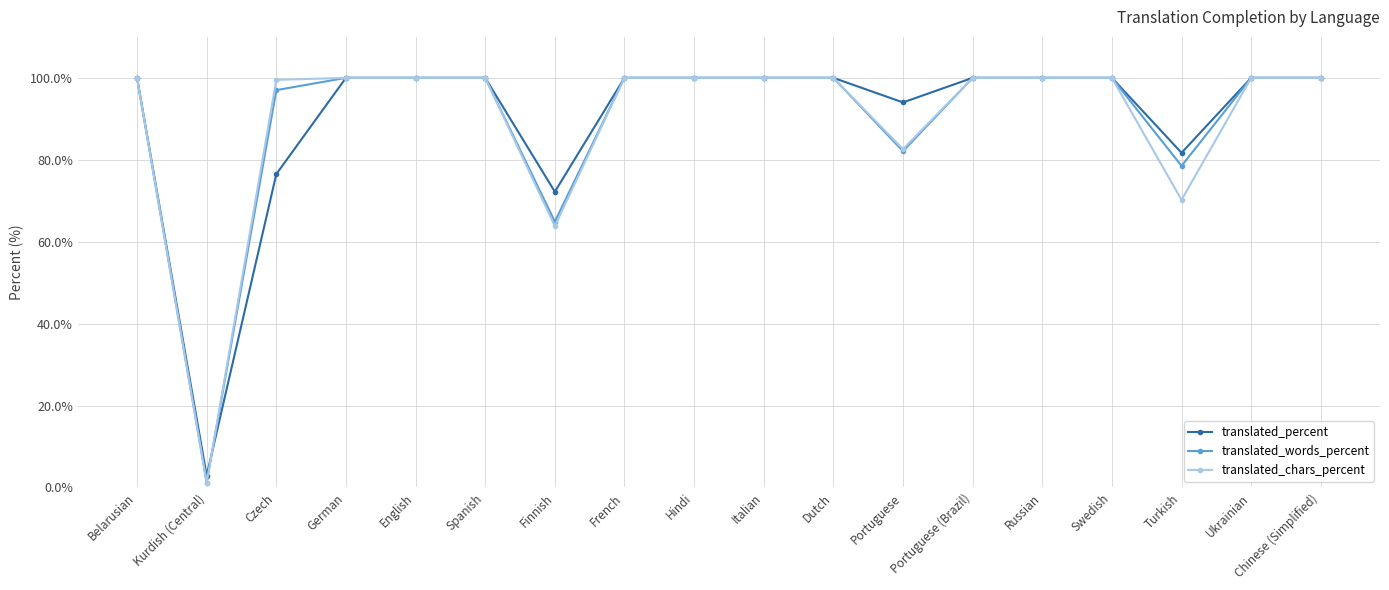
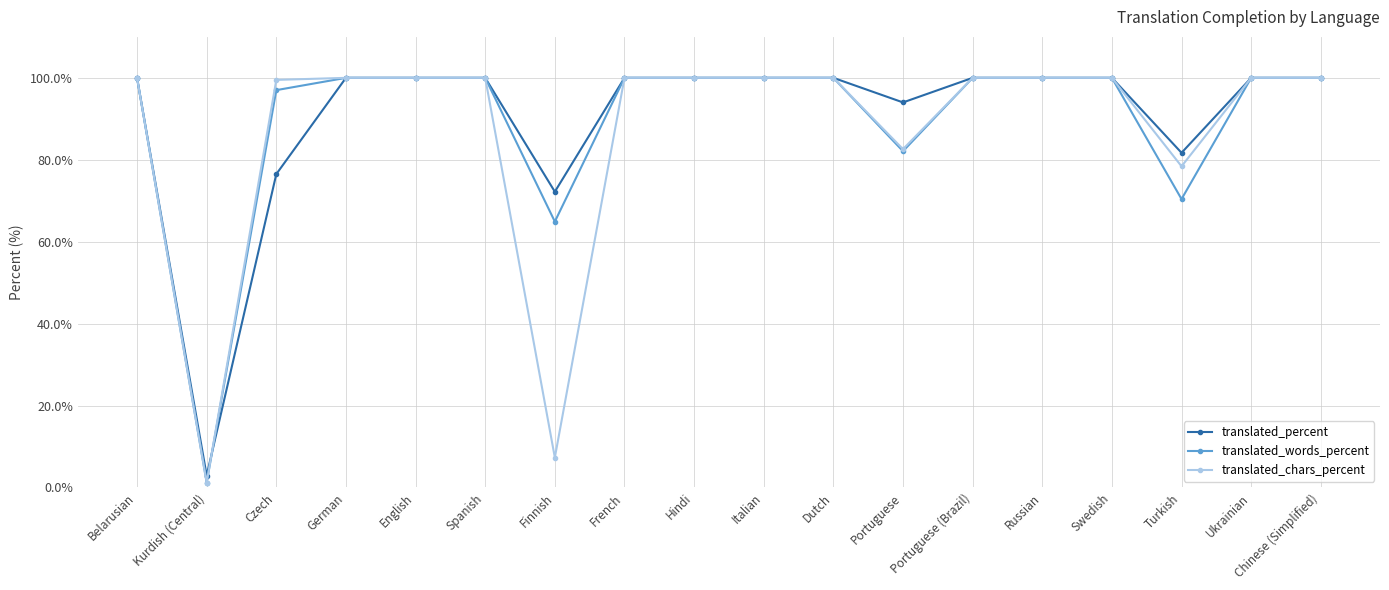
translated_chars_percent, Finnish: 64% -> 7%
translated_words_percent, Turkish: 79% -> 70%
translated_chars_percent, Turkish: 70% -> 78%
